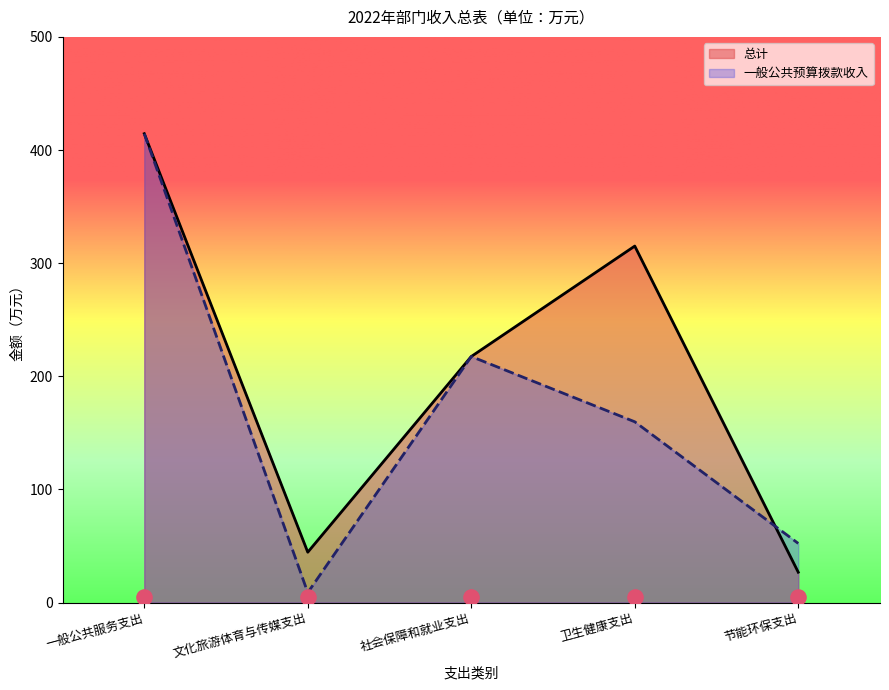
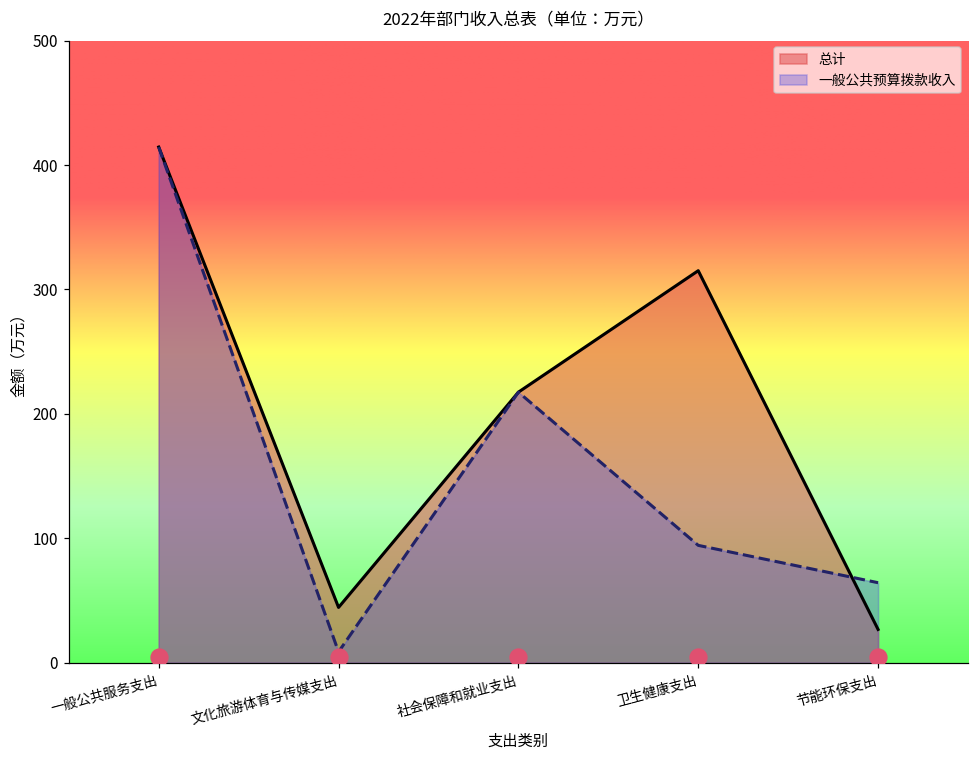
一般公共预算拨款收入, 卫生健康支出: 160 -> 94
一般公共预算拨款收入, 节能环保支出: 52 -> 64
